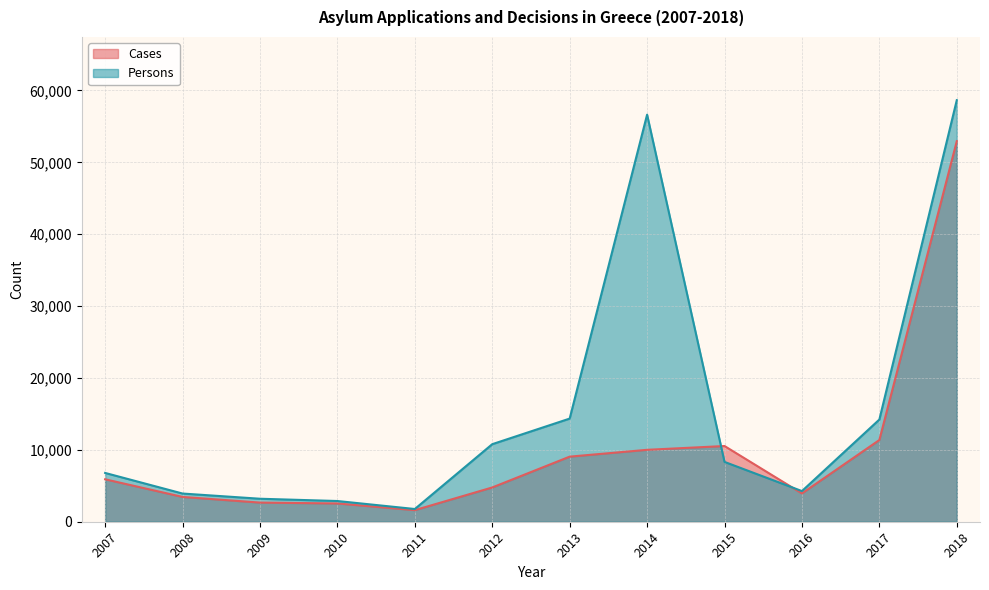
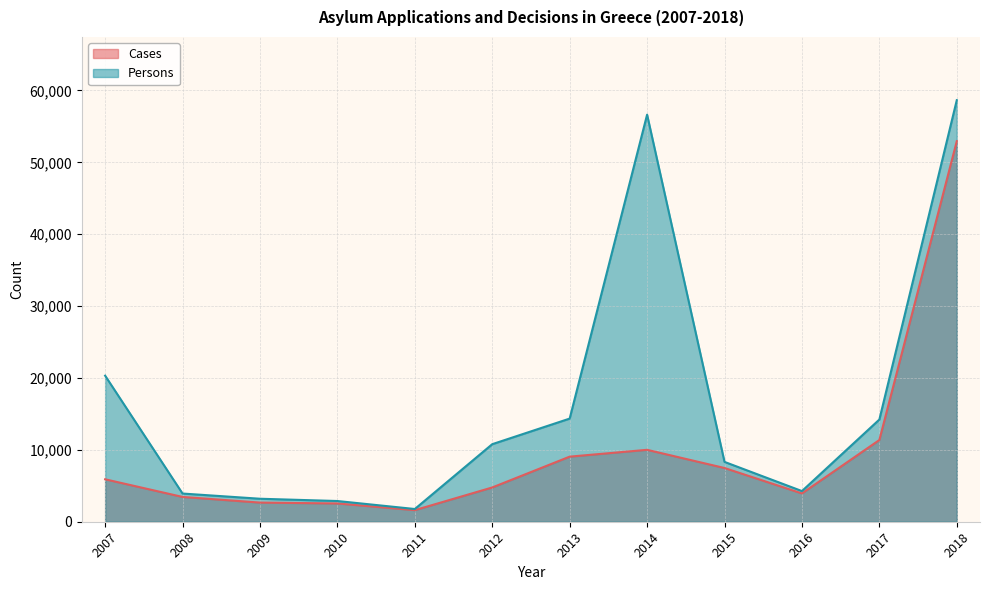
Persons, 2007: 7,000 -> 20,000
Cases, 2015: 11,000 -> 7,000
